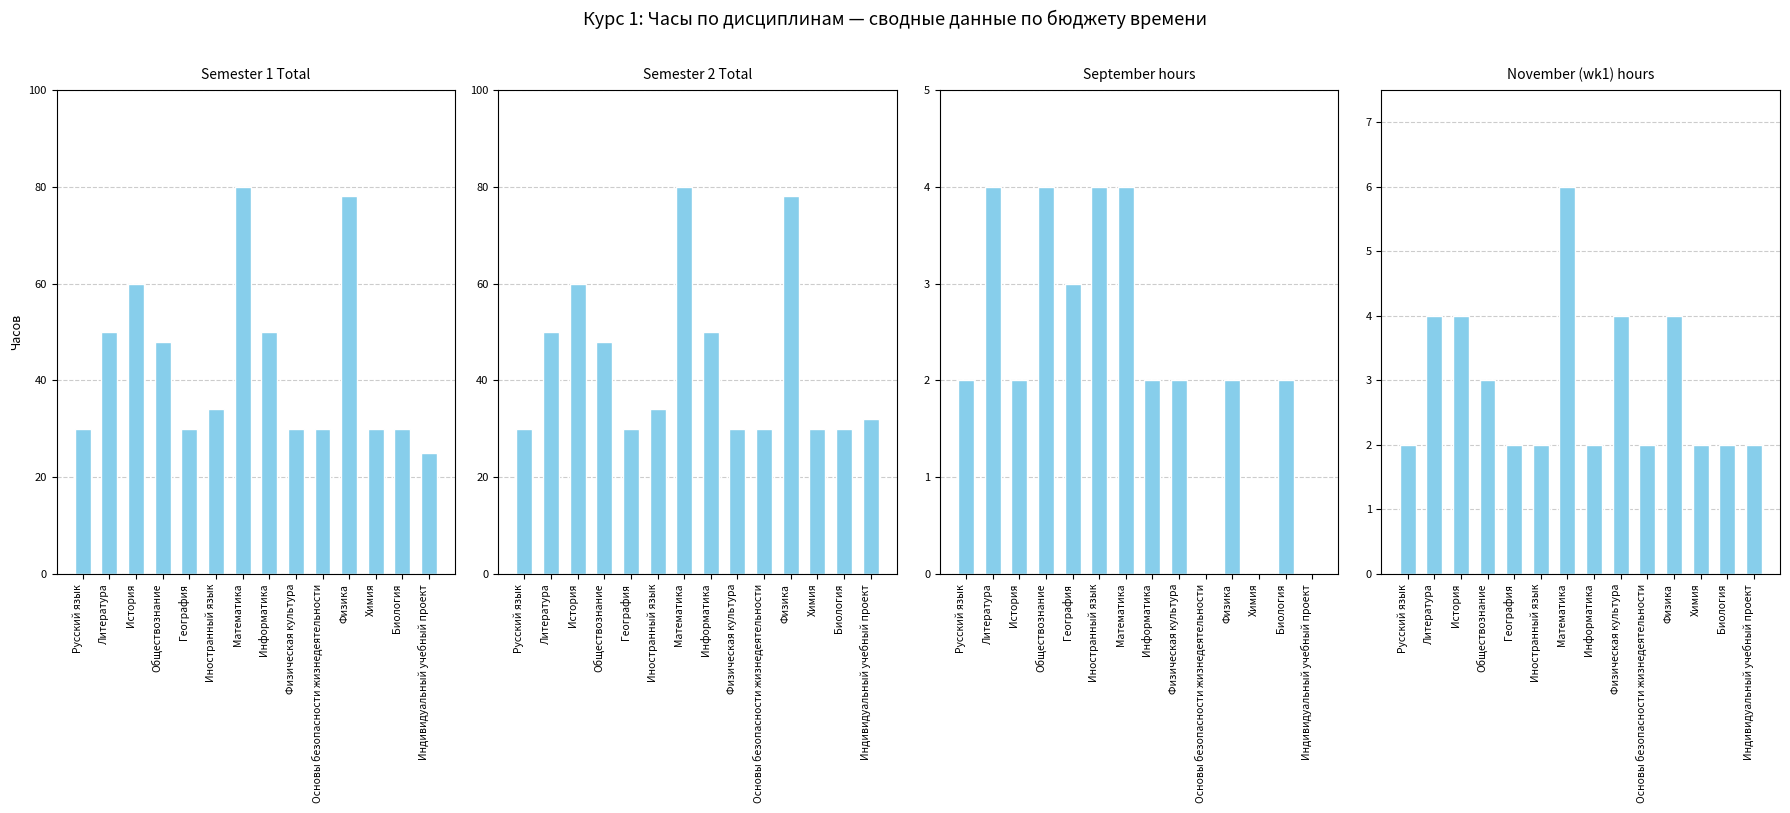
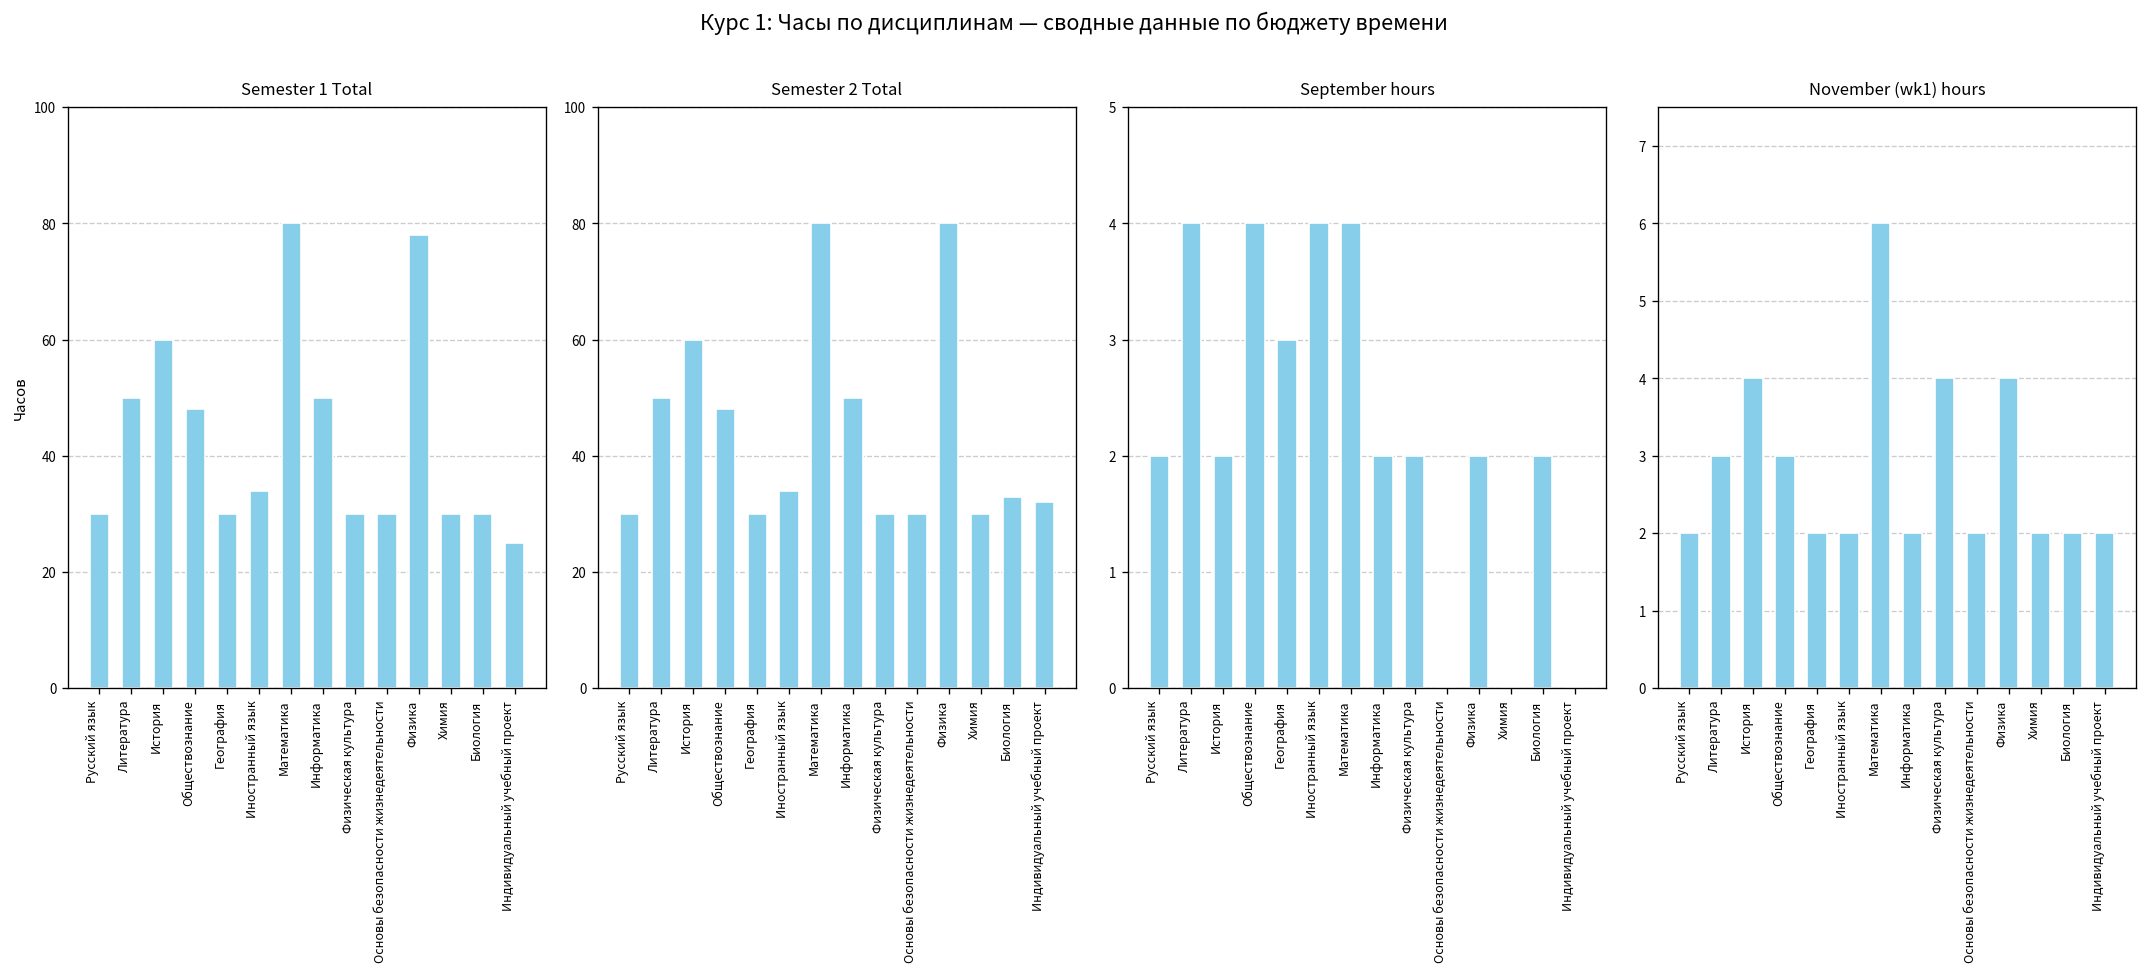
Semester 2 Total, Физика: 78 -> 80
Semester 2 Total, Биология: 30 -> 33
November (wk1) hours, Литература: 4 -> 3
